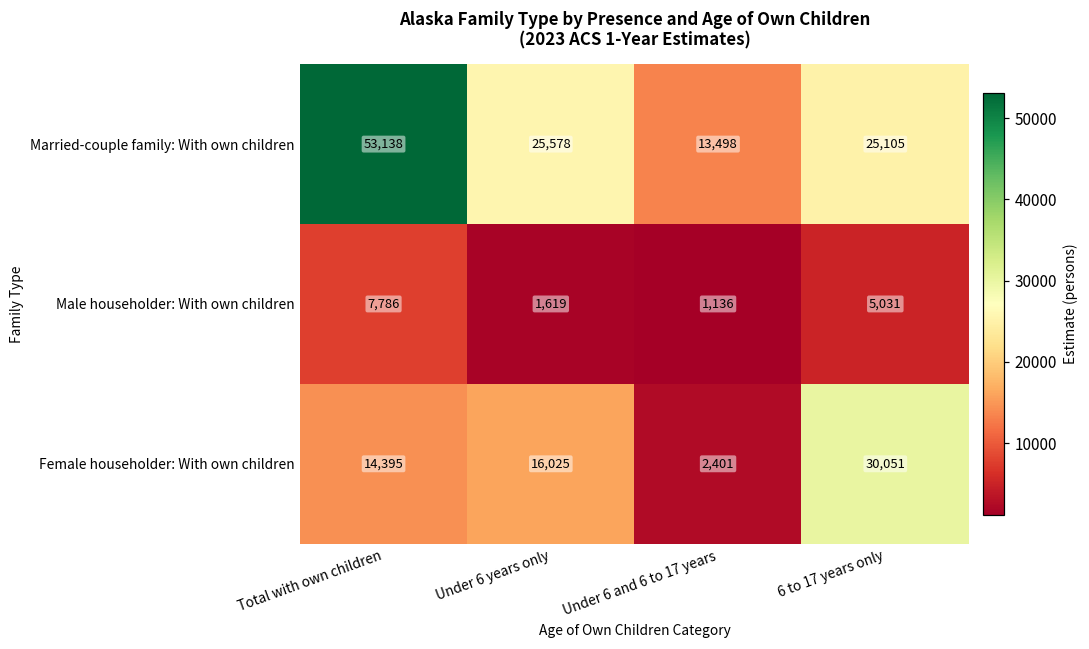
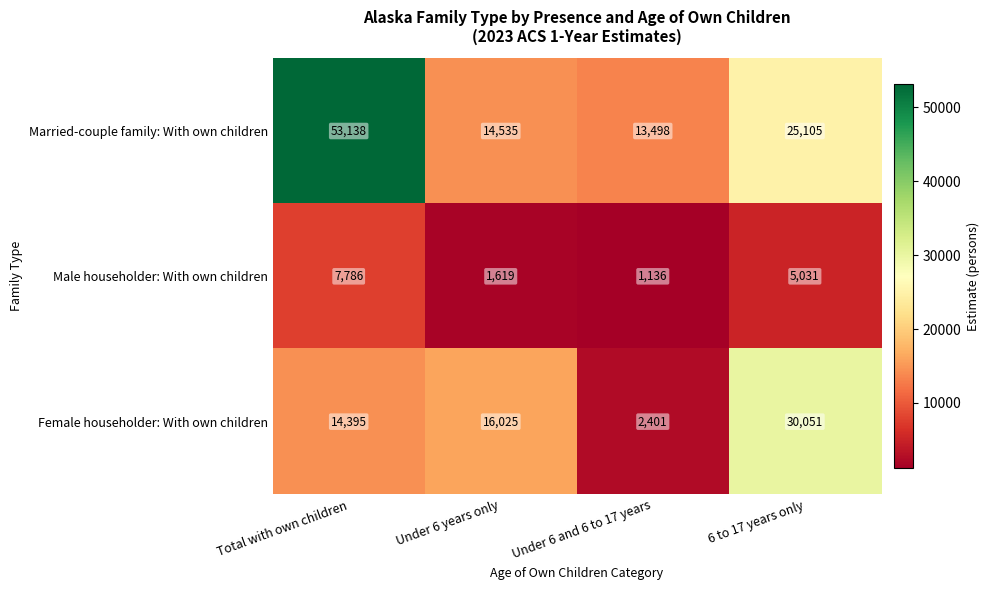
Married-couple family: With own children, Under 6 years only: 25,578 -> 14,535
